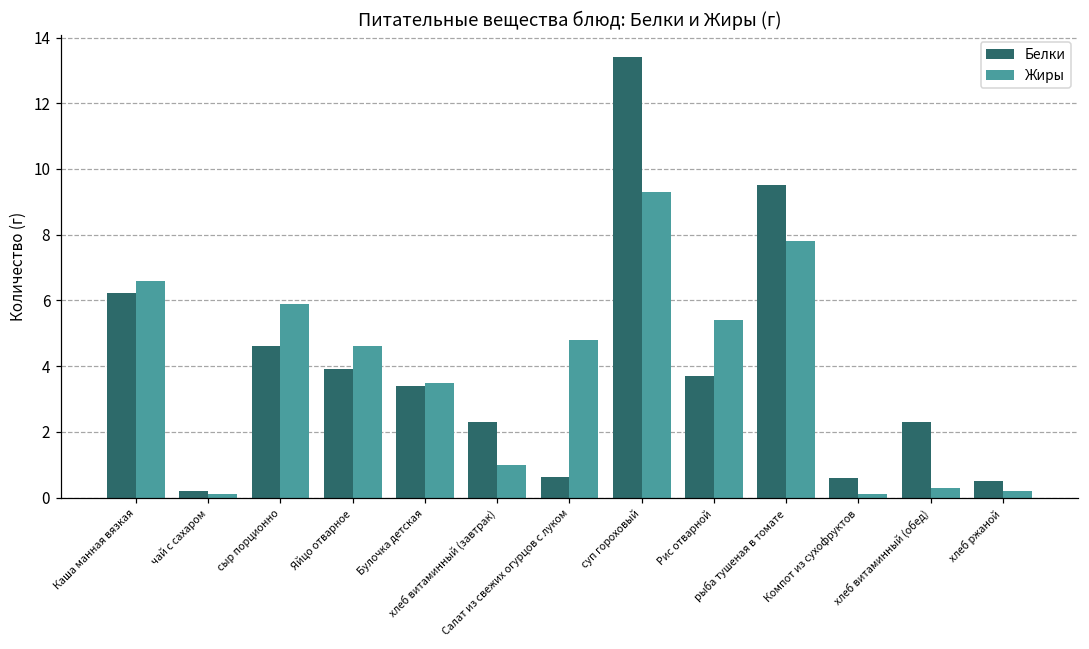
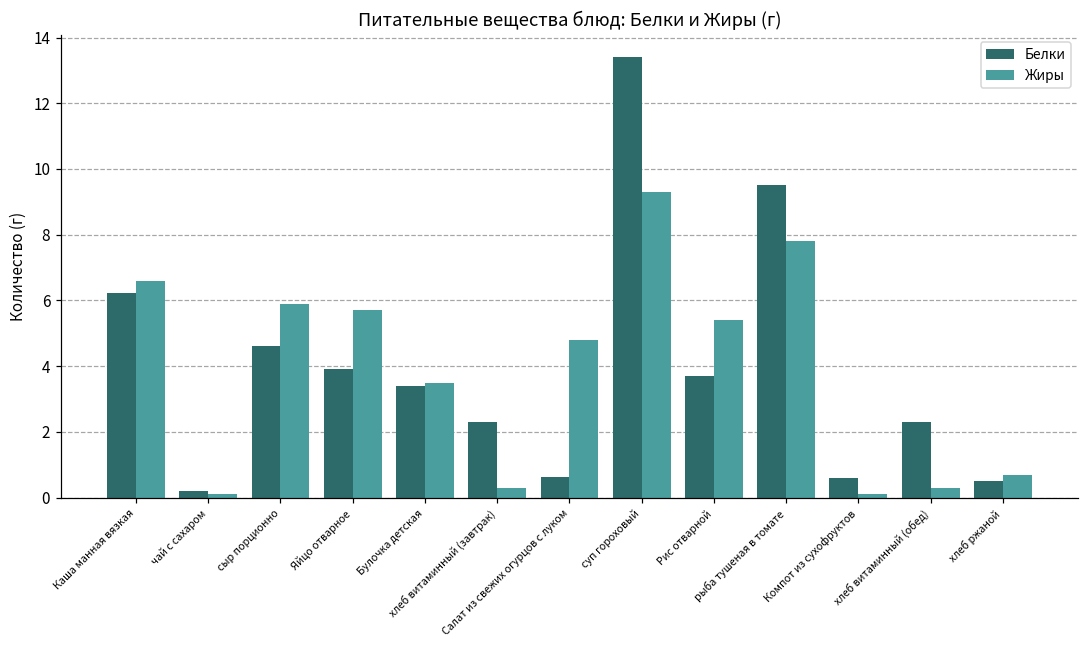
Жиры, Яйцо отварное: 4.6 -> 5.7
Жиры, хлеб витаминный (завтрак): 1.0 -> 0.3
Жиры, хлеб ржаной: 0.2 -> 0.7
